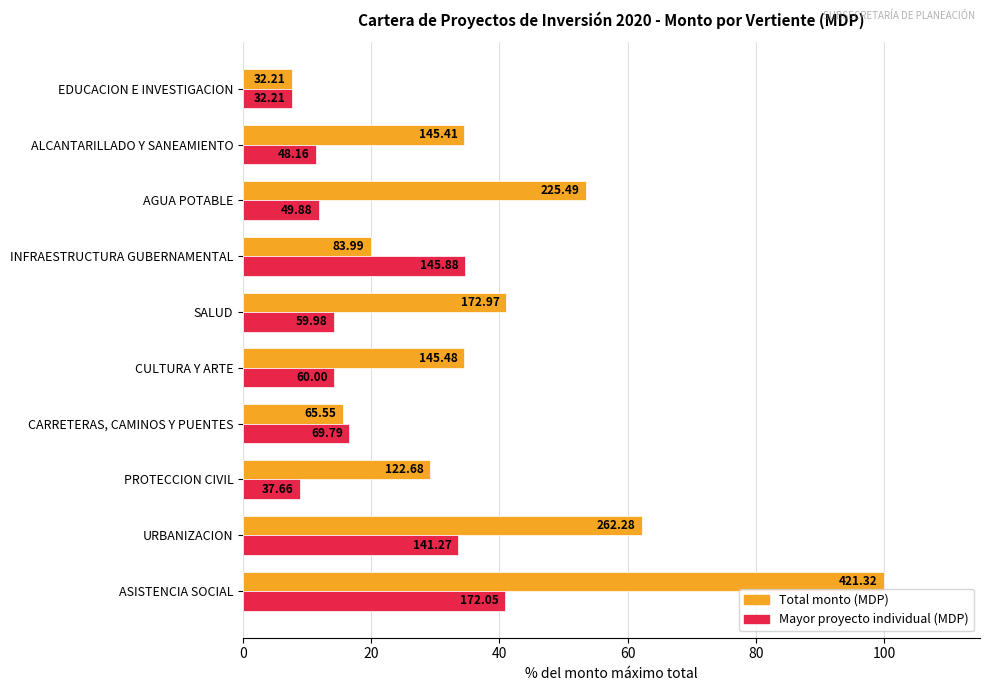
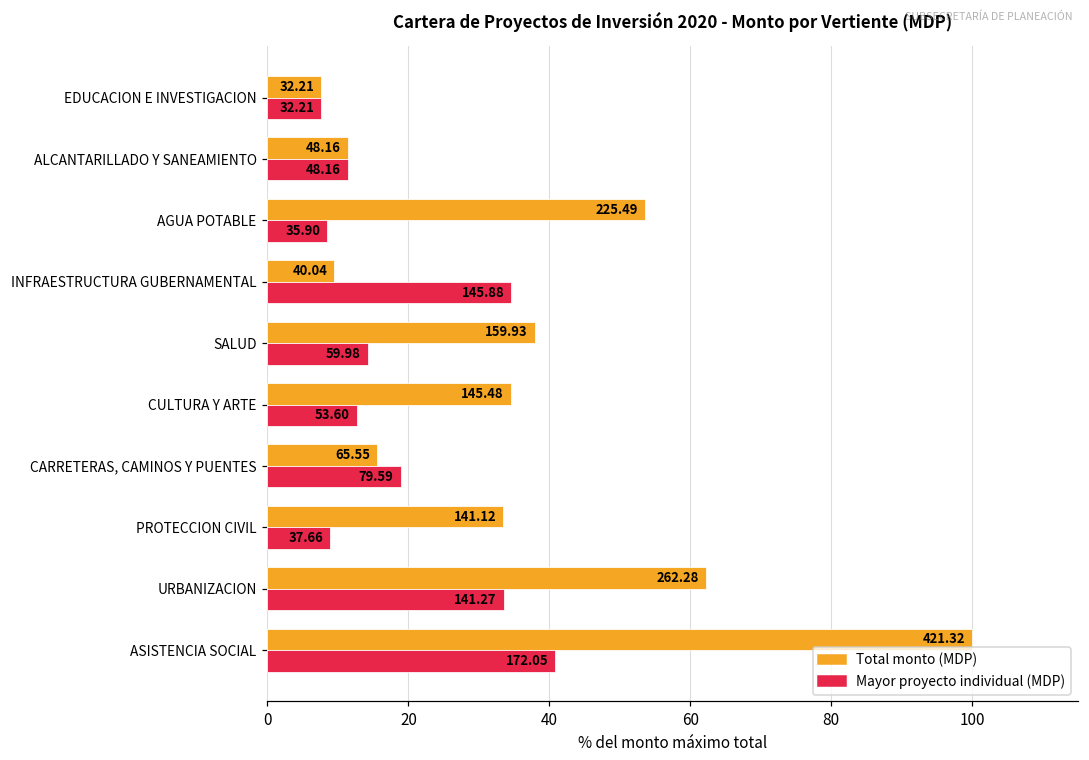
Total monto (MDP), ALCANTARILLADO Y SANEAMIENTO: 145.41 -> 48.16
Mayor proyecto individual (MDP), AGUA POTABLE: 49.88 -> 35.90
Total monto (MDP), INFRAESTRUCTURA GUBERNAMENTAL: 83.99 -> 40.04
Total monto (MDP), SALUD: 172.97 -> 159.93
Mayor proyecto individual (MDP), CULTURA Y ARTE: 60.00 -> 53.60
Mayor proyecto individual (MDP), CARRETERAS, CAMINOS Y PUENTES: 69.79 -> 79.59
Total monto (MDP), PROTECCION CIVIL: 122.68 -> 141.12
